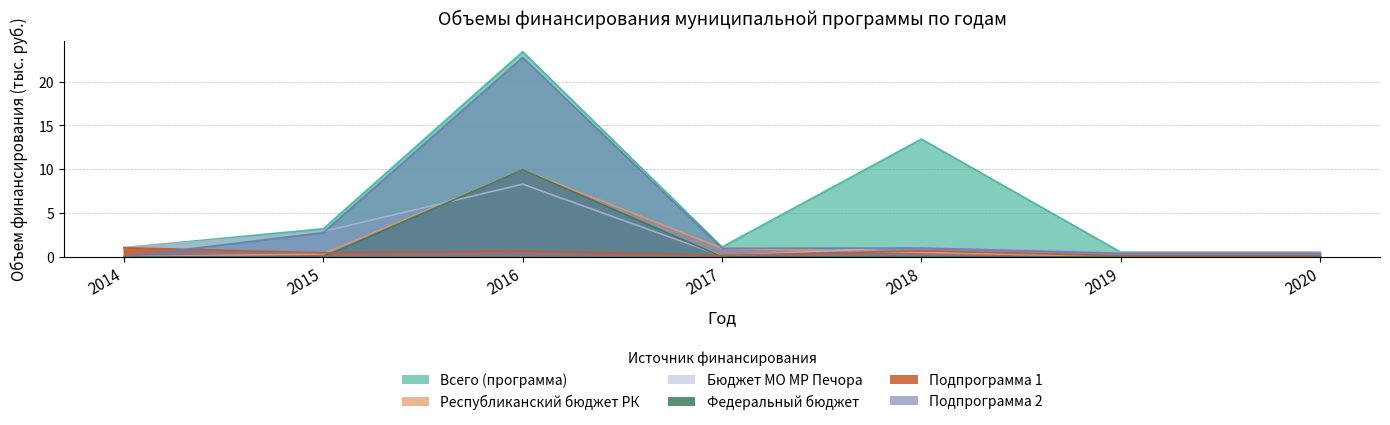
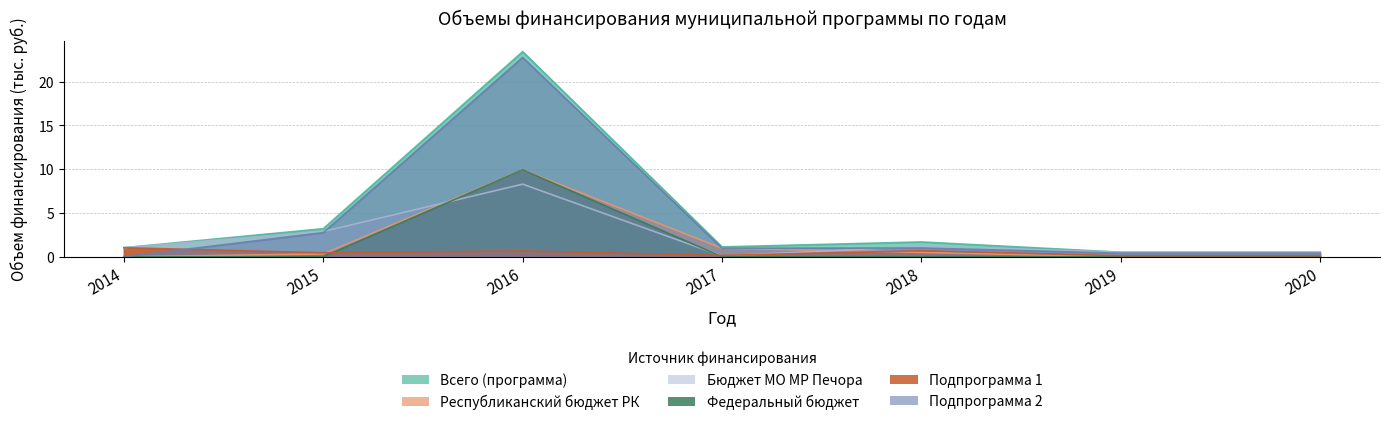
Всего (программа), 2018: 13 -> 2
